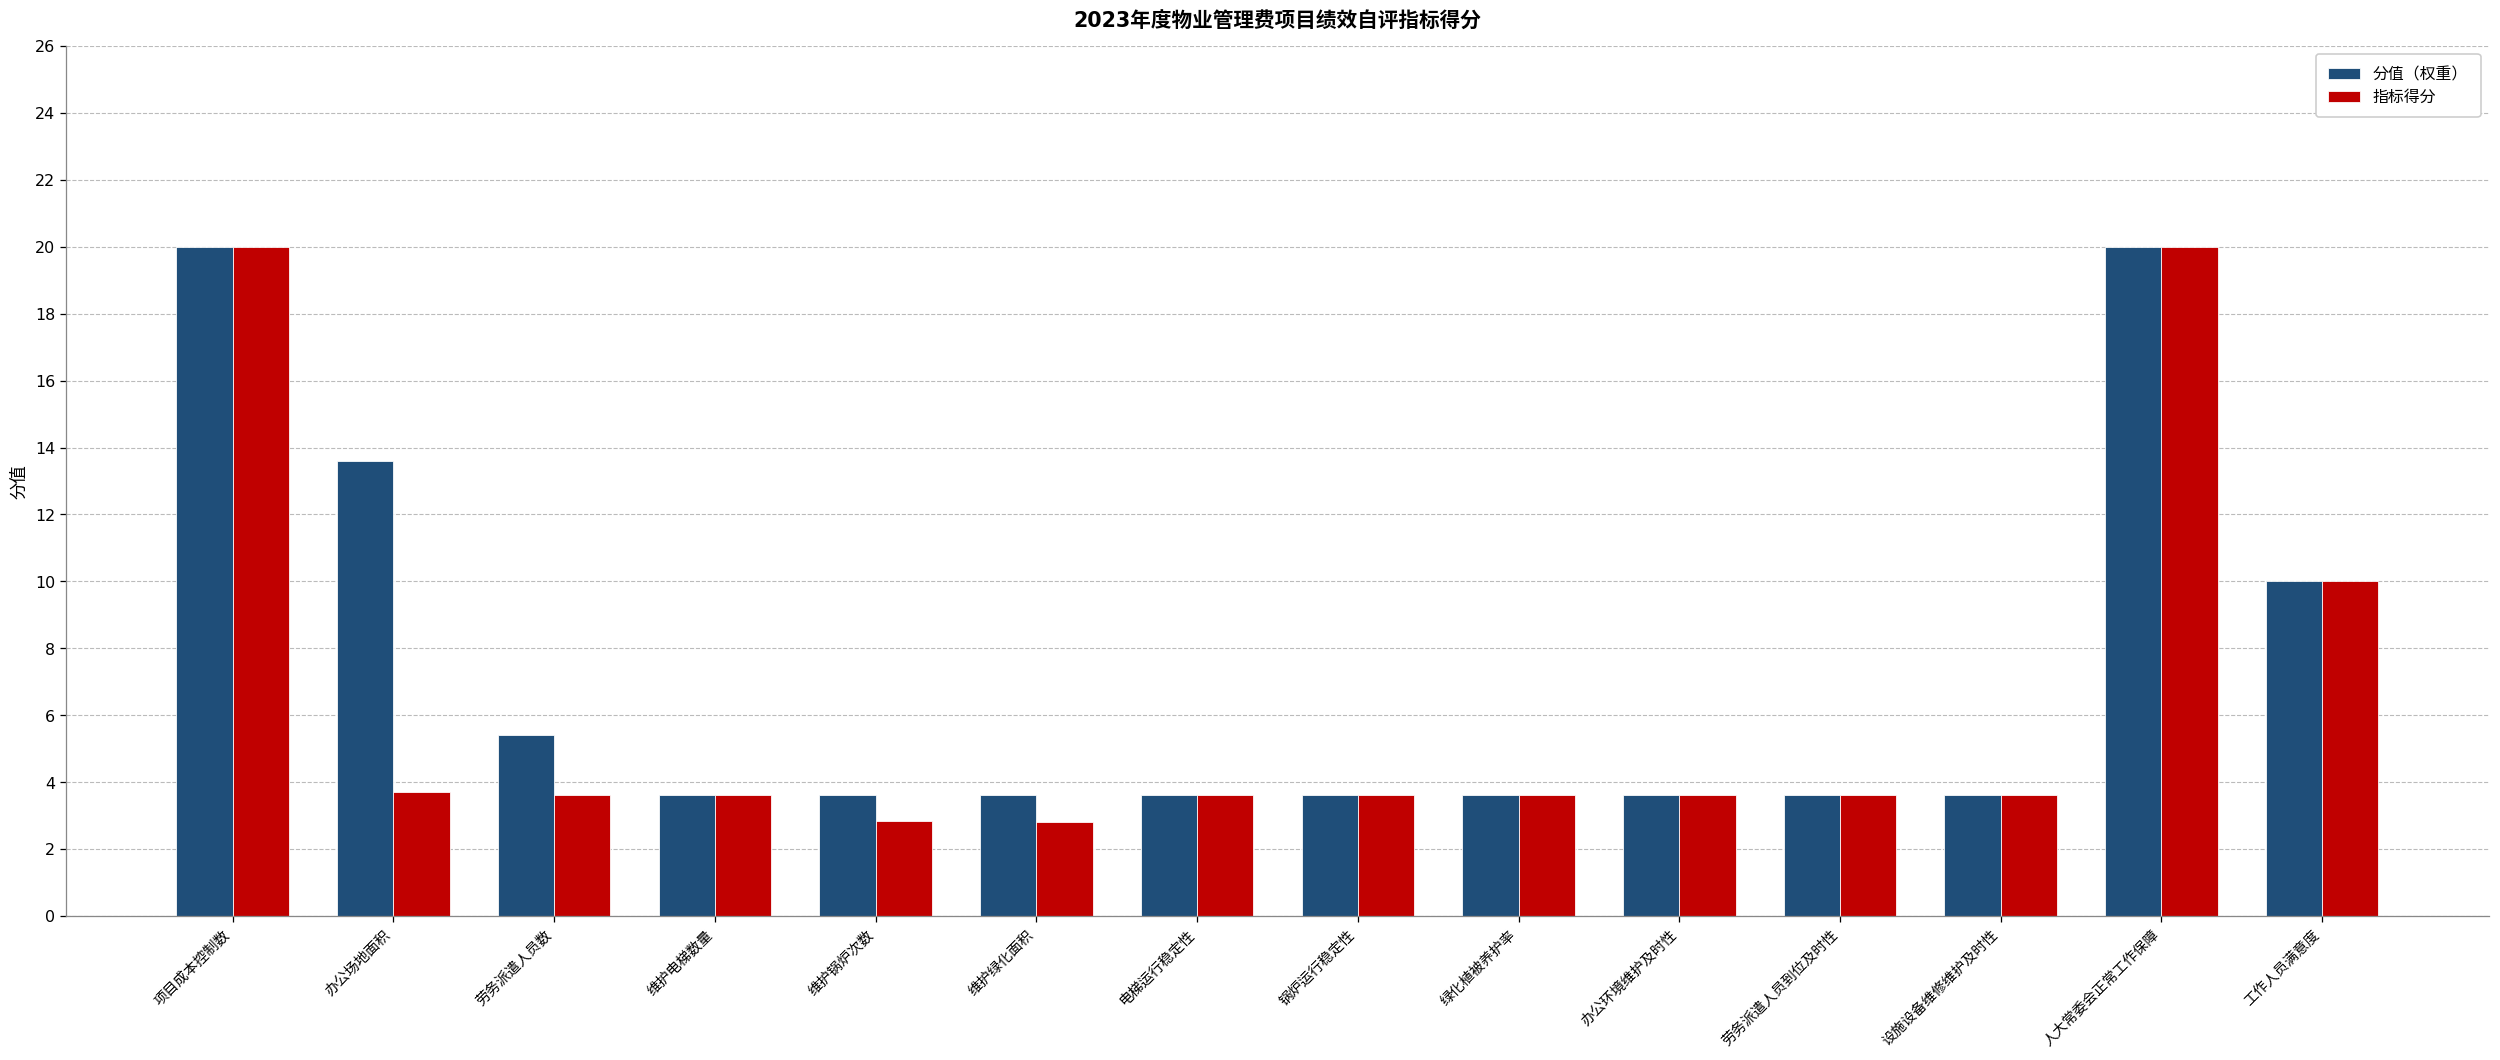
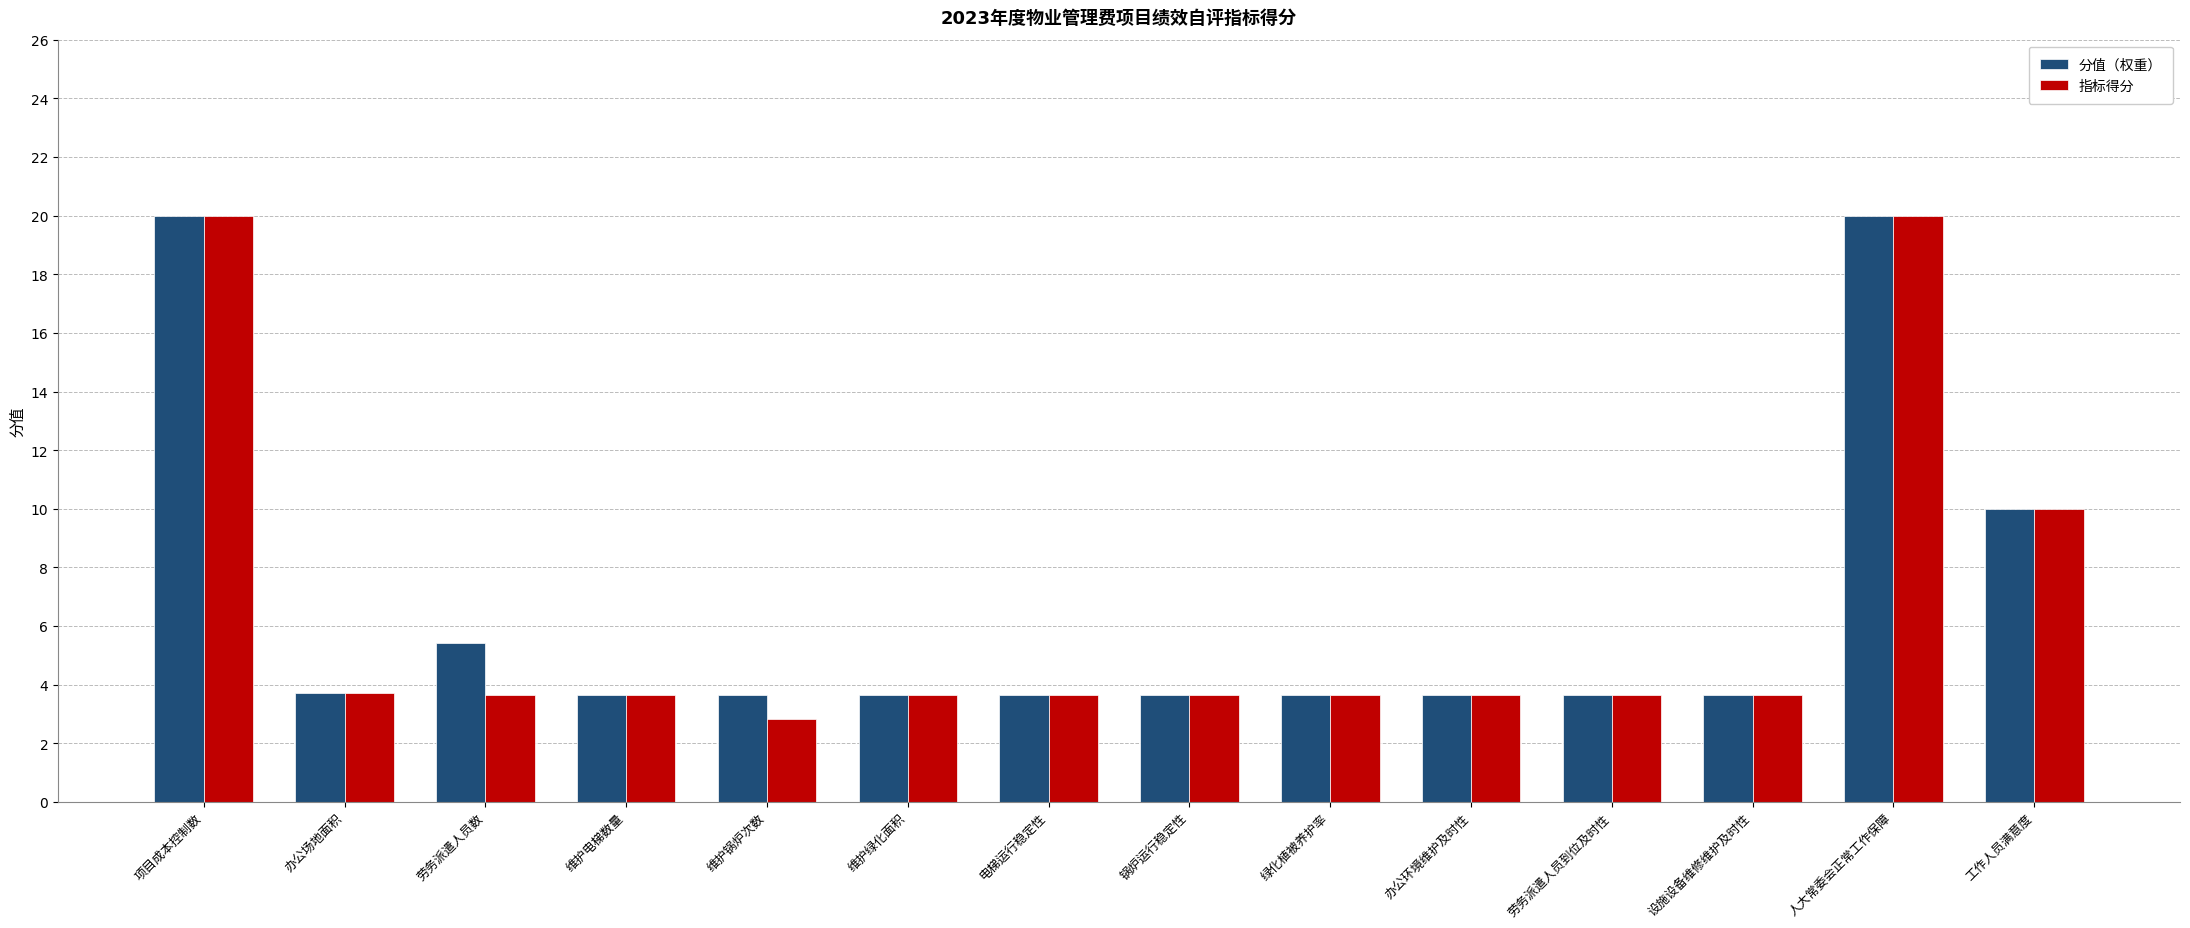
分值（权重）, 办公场地面积: 13.6 -> 3.7
指标得分, 维护绿化面积: 2.8 -> 3.6
